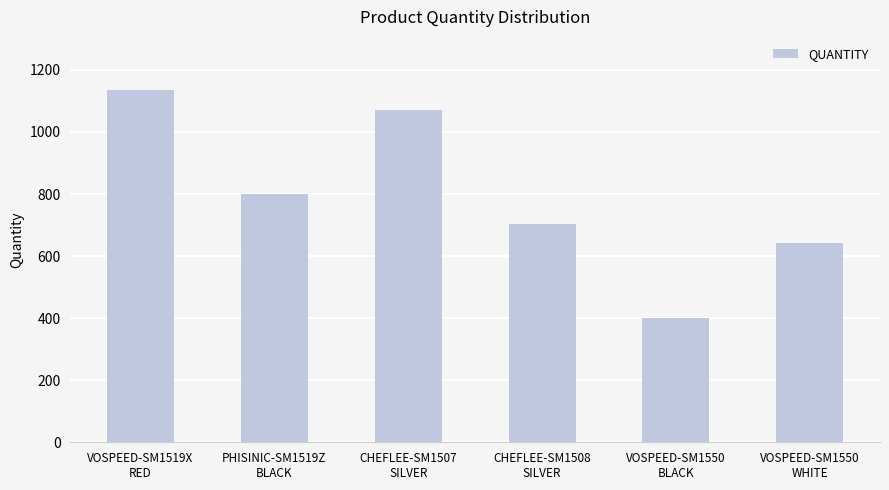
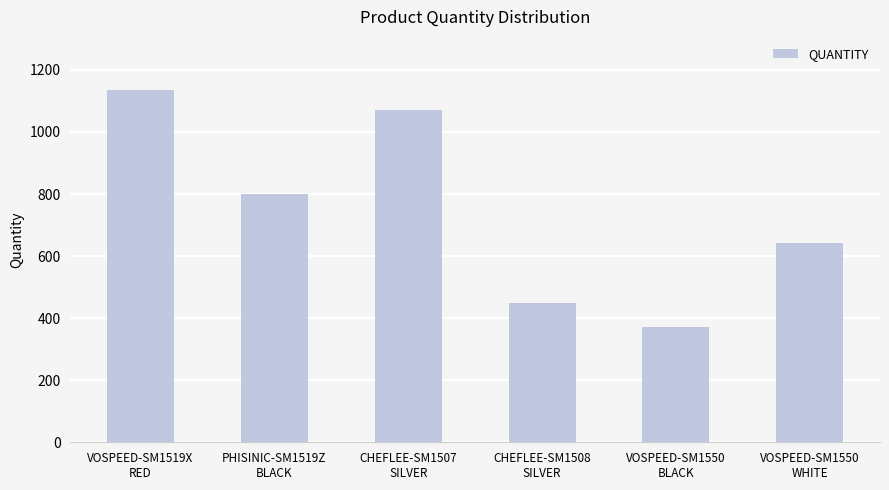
CHEFLEE-SM1508 SILVER: 700 -> 450
VOSPEED-SM1550 BLACK: 400 -> 370
